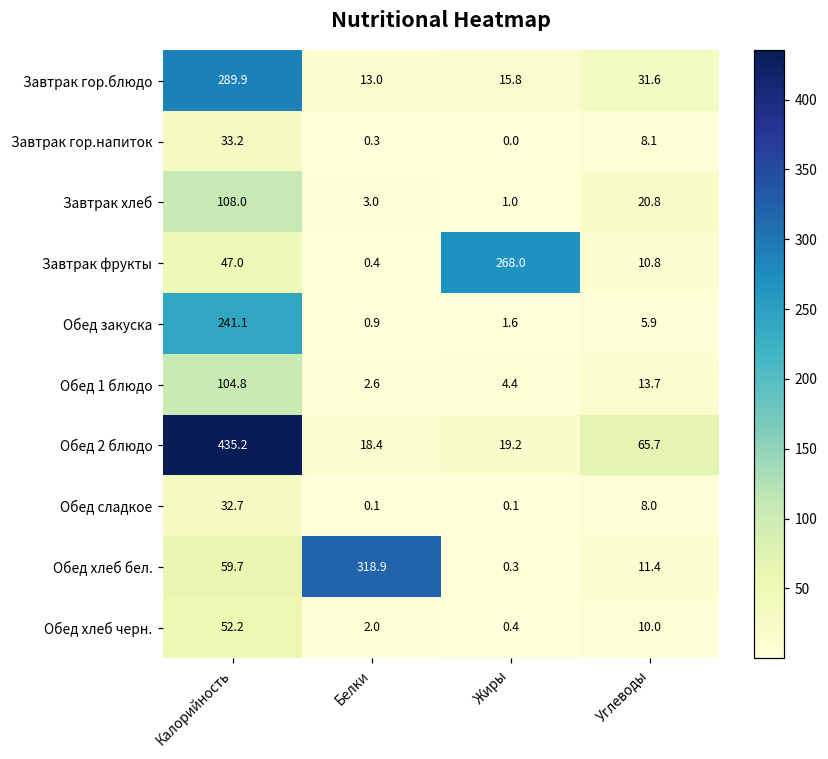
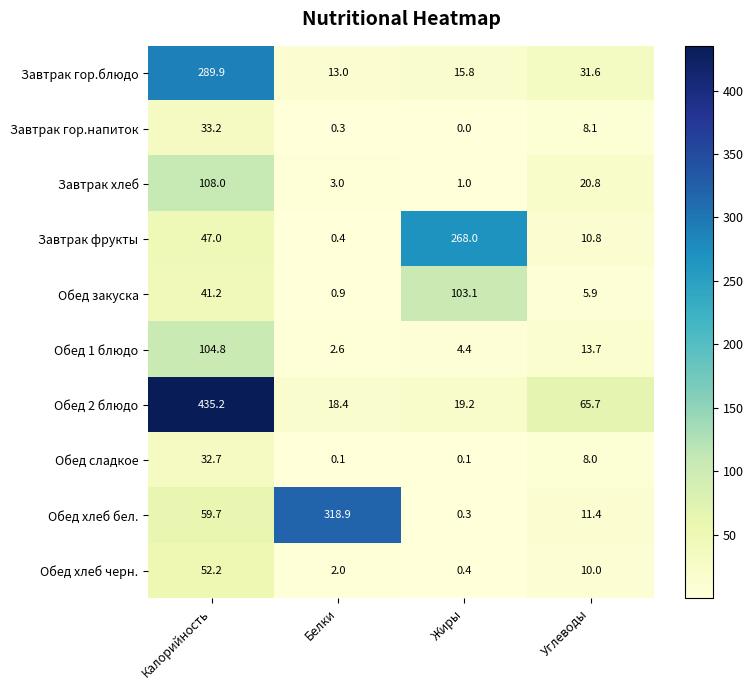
Обед закуска, Калорийность: 241.1 -> 41.2
Обед закуска, Жиры: 1.6 -> 103.1
